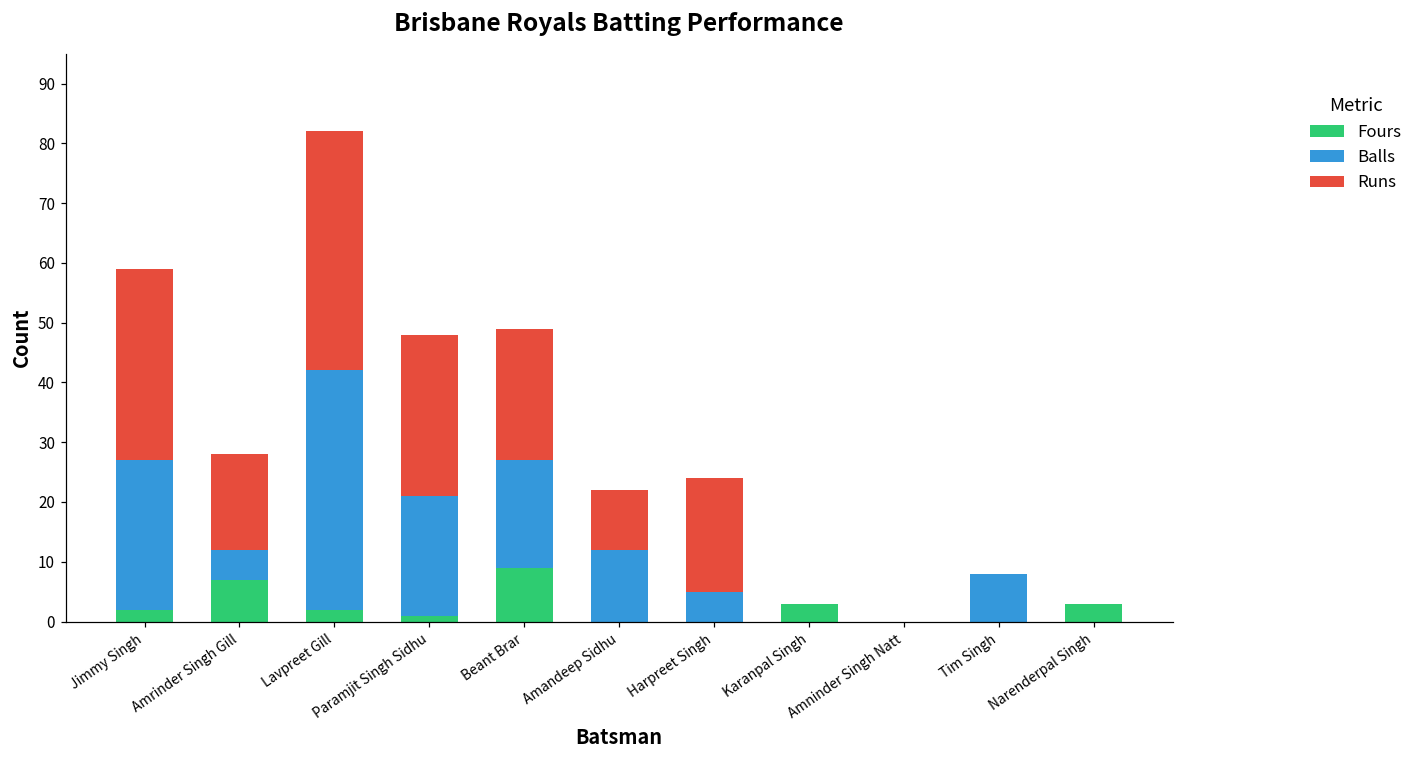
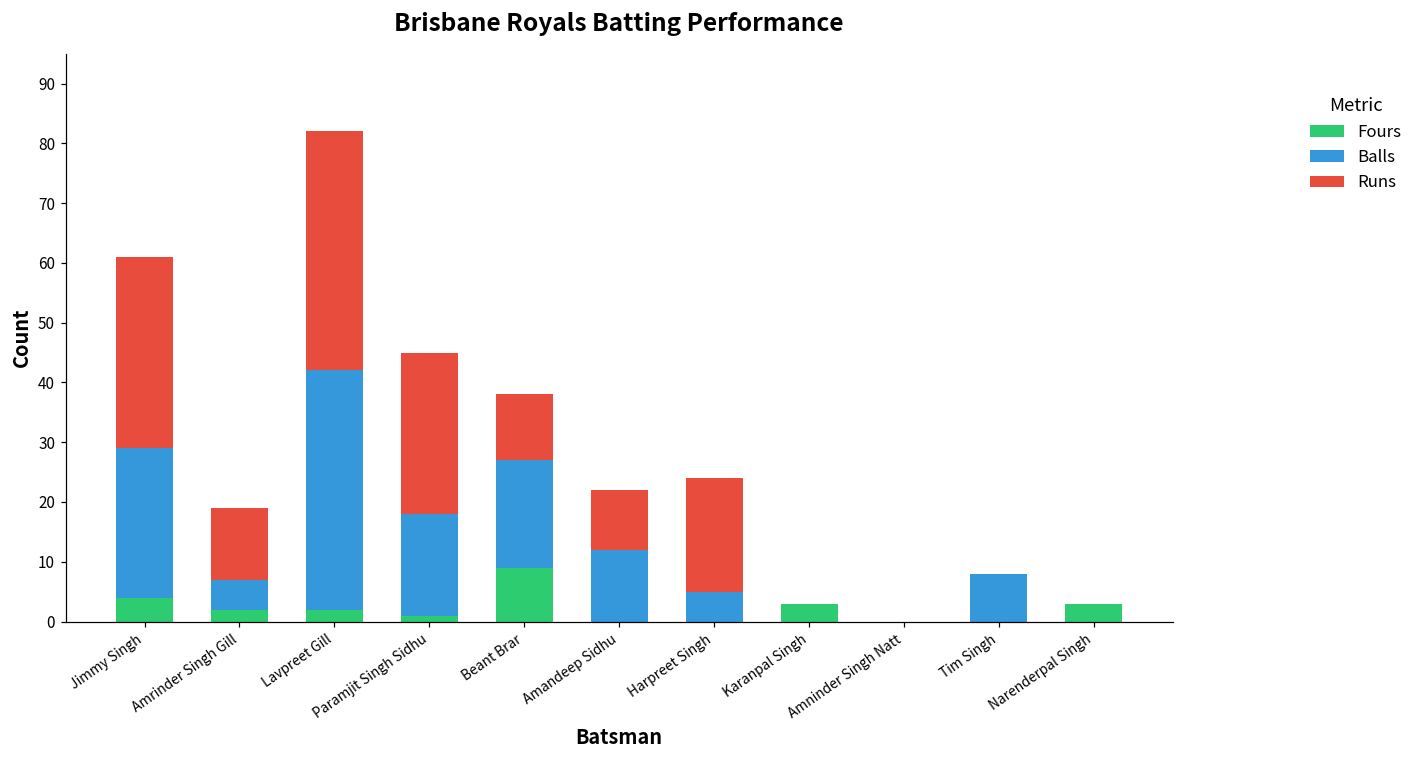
Fours, Jimmy Singh: 2 -> 4
Fours, Amrinder Singh Gill: 7 -> 2
Runs, Amrinder Singh Gill: 16 -> 12
Balls, Paramjit Singh Sidhu: 20 -> 17
Runs, Beant Brar: 22 -> 11
